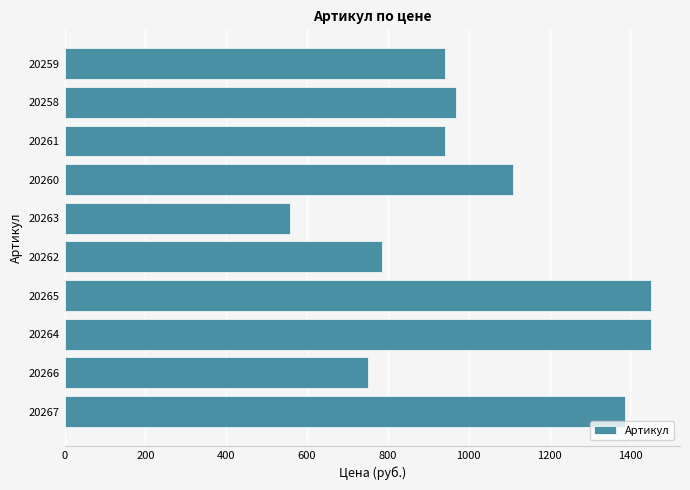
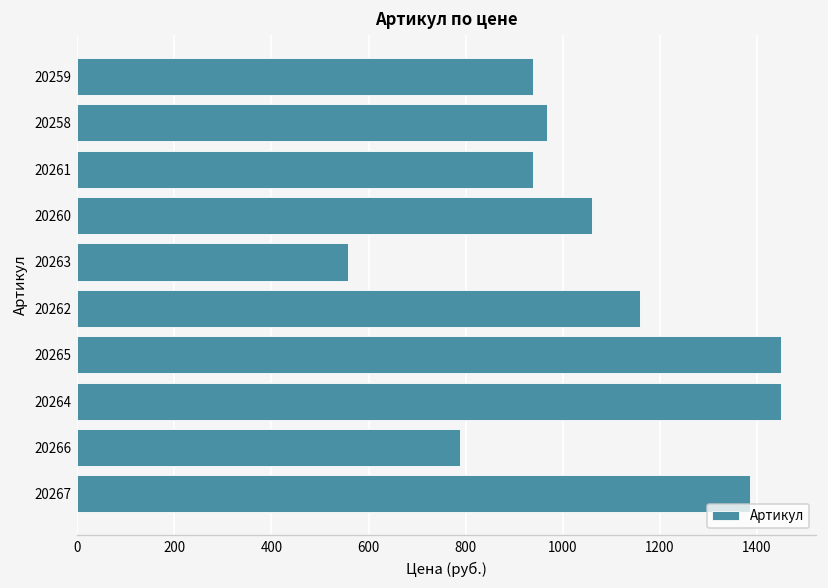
20260: 1110 -> 1060
20262: 790 -> 1160
20266: 750 -> 790
